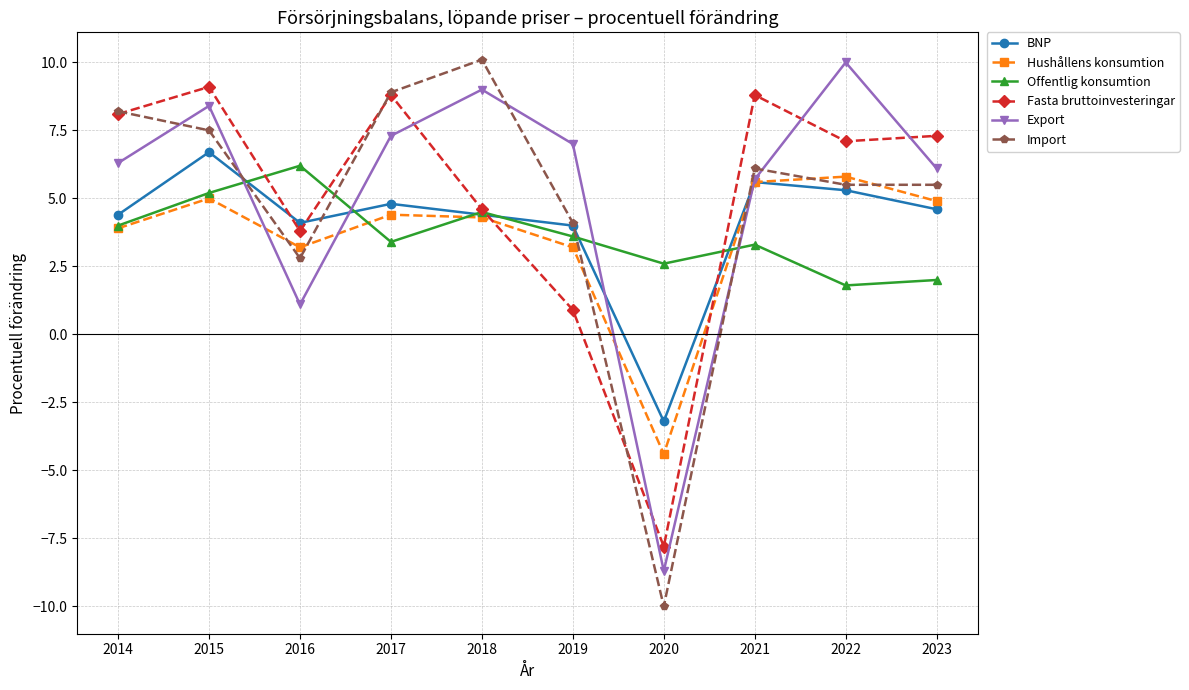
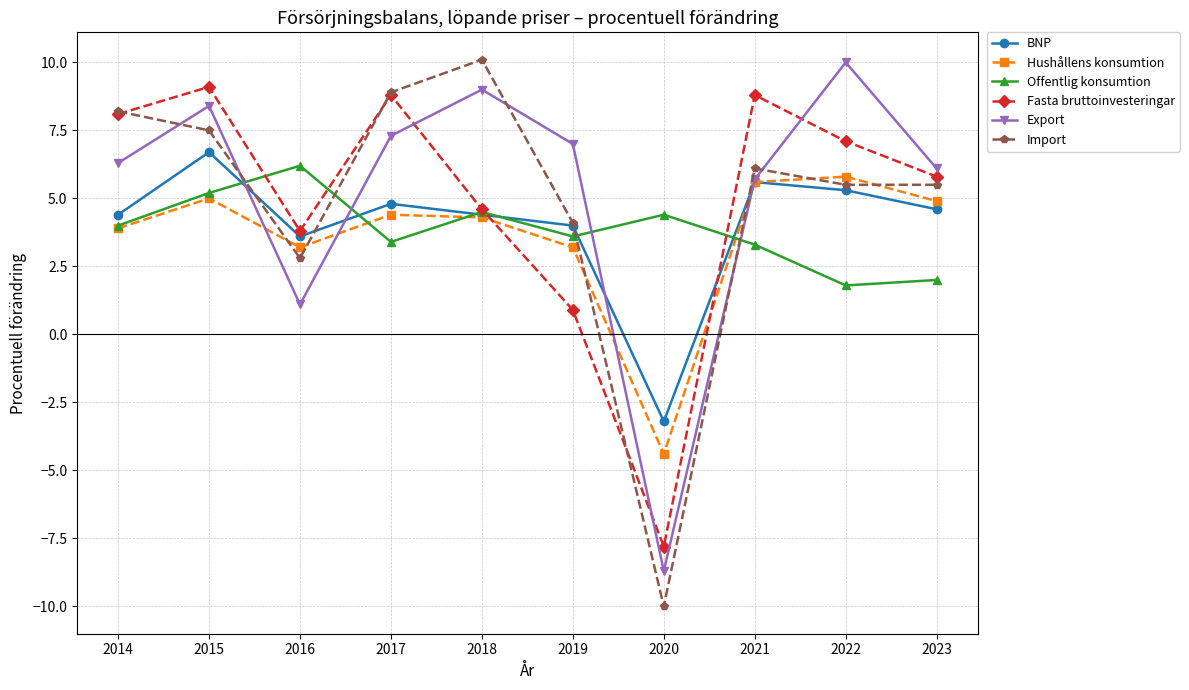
BNP, 2016: 4.1 -> 3.6
Offentlig konsumtion, 2020: 2.6 -> 4.4
Fasta bruttoinvesteringar, 2023: 7.3 -> 5.8
